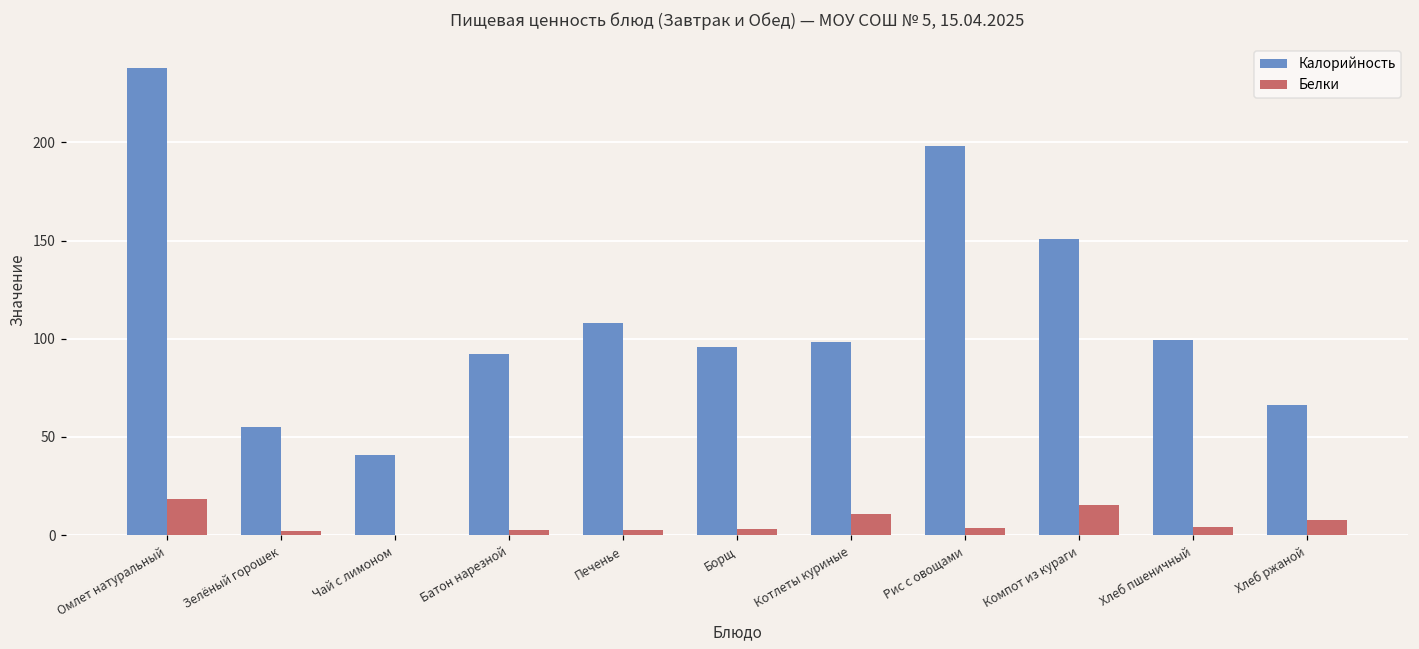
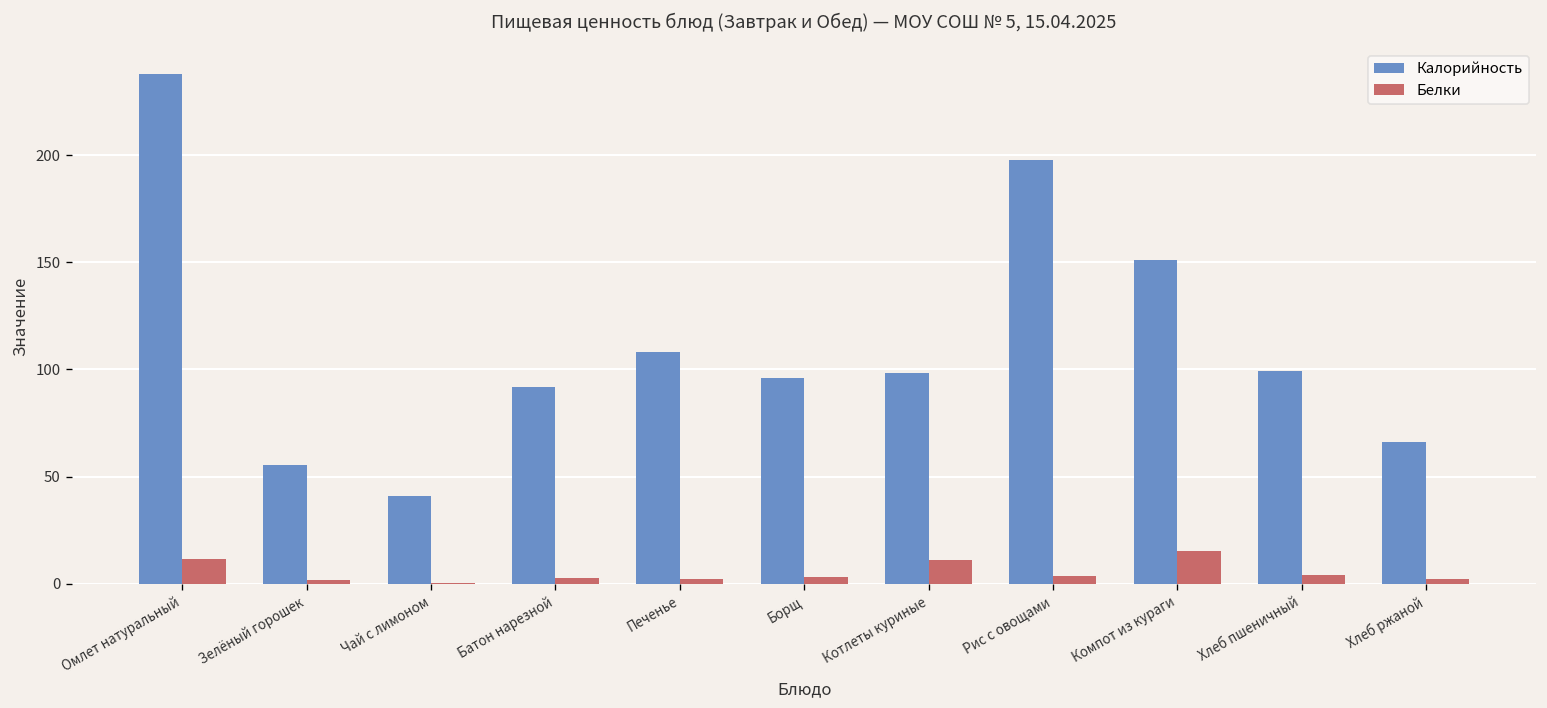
Белки, Омлет натуральный: 18 -> 11
Белки, Хлеб ржаной: 8 -> 2
